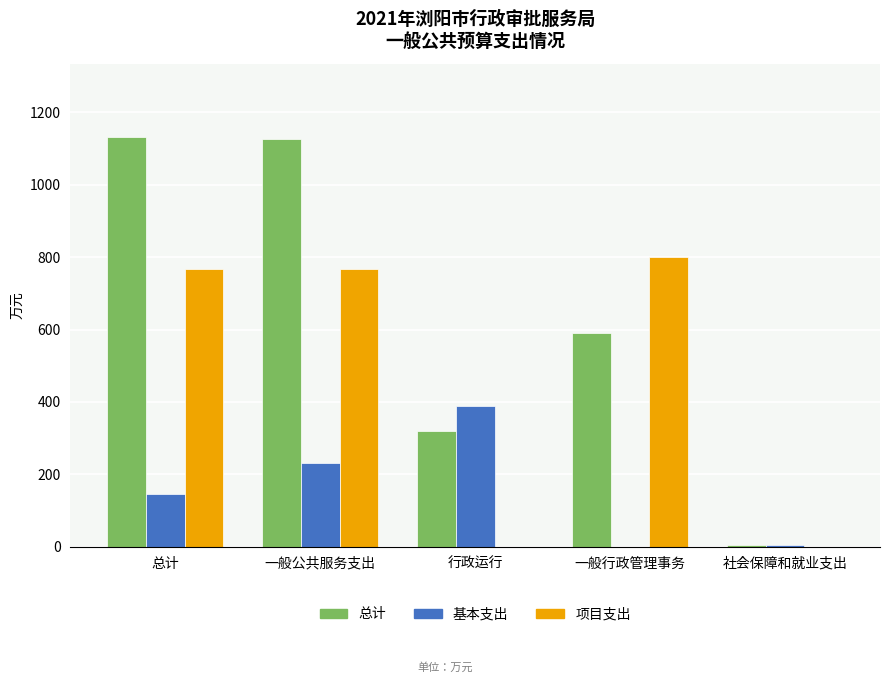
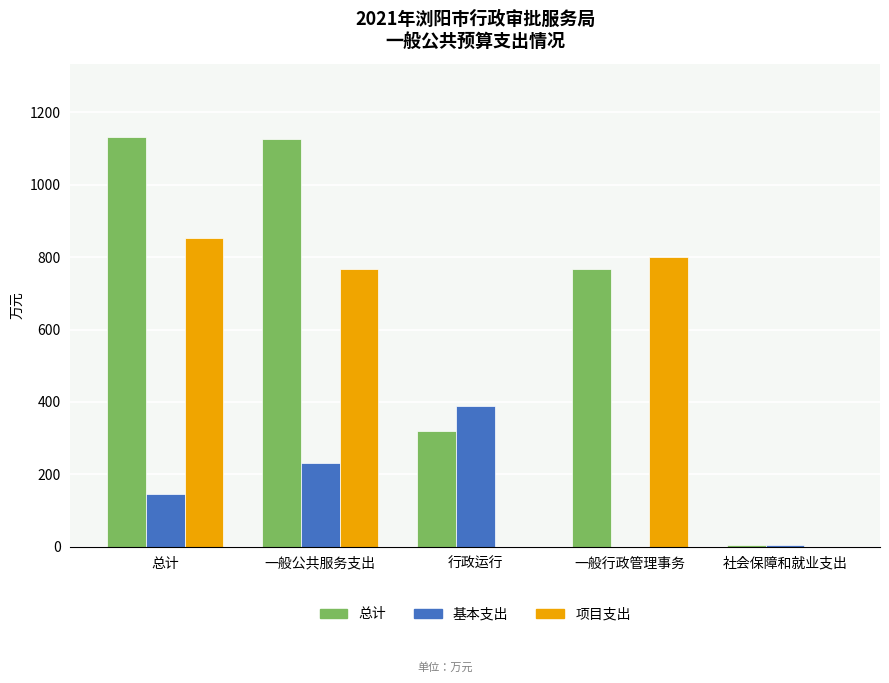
项目支出, 总计: 770 -> 850
总计, 一般行政管理事务: 590 -> 770
